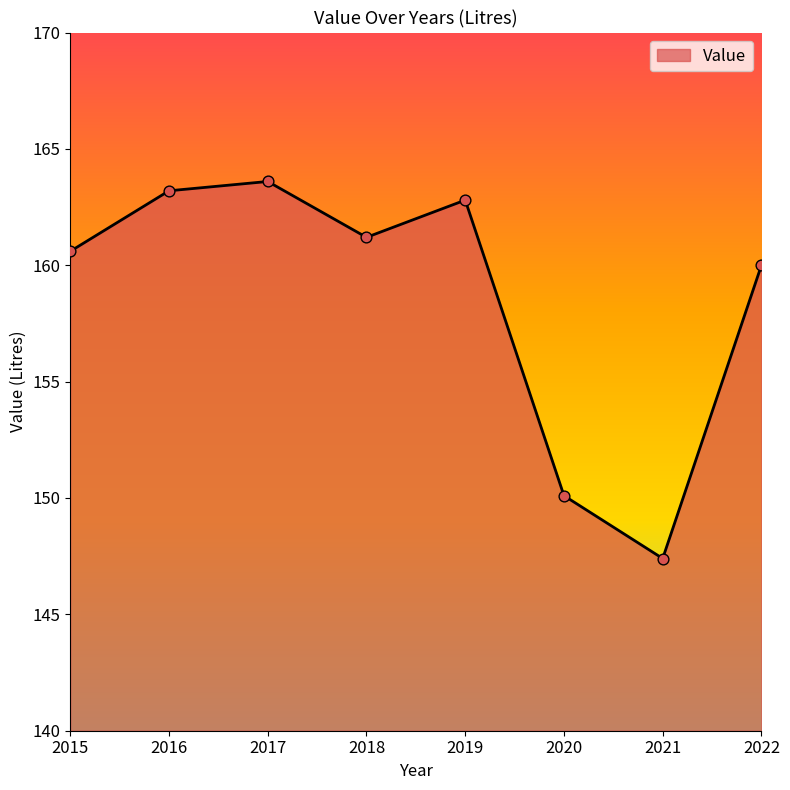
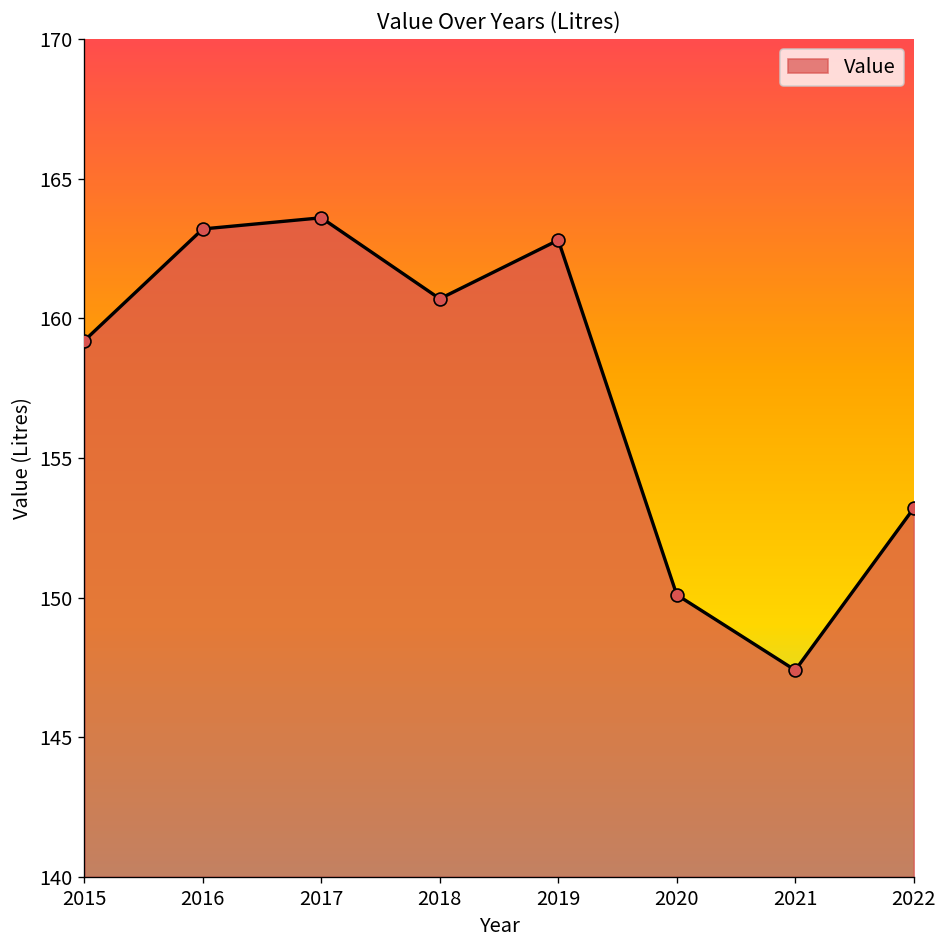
2015: 160.6 -> 159.2
2018: 161.2 -> 160.7
2022: 160.0 -> 153.2
